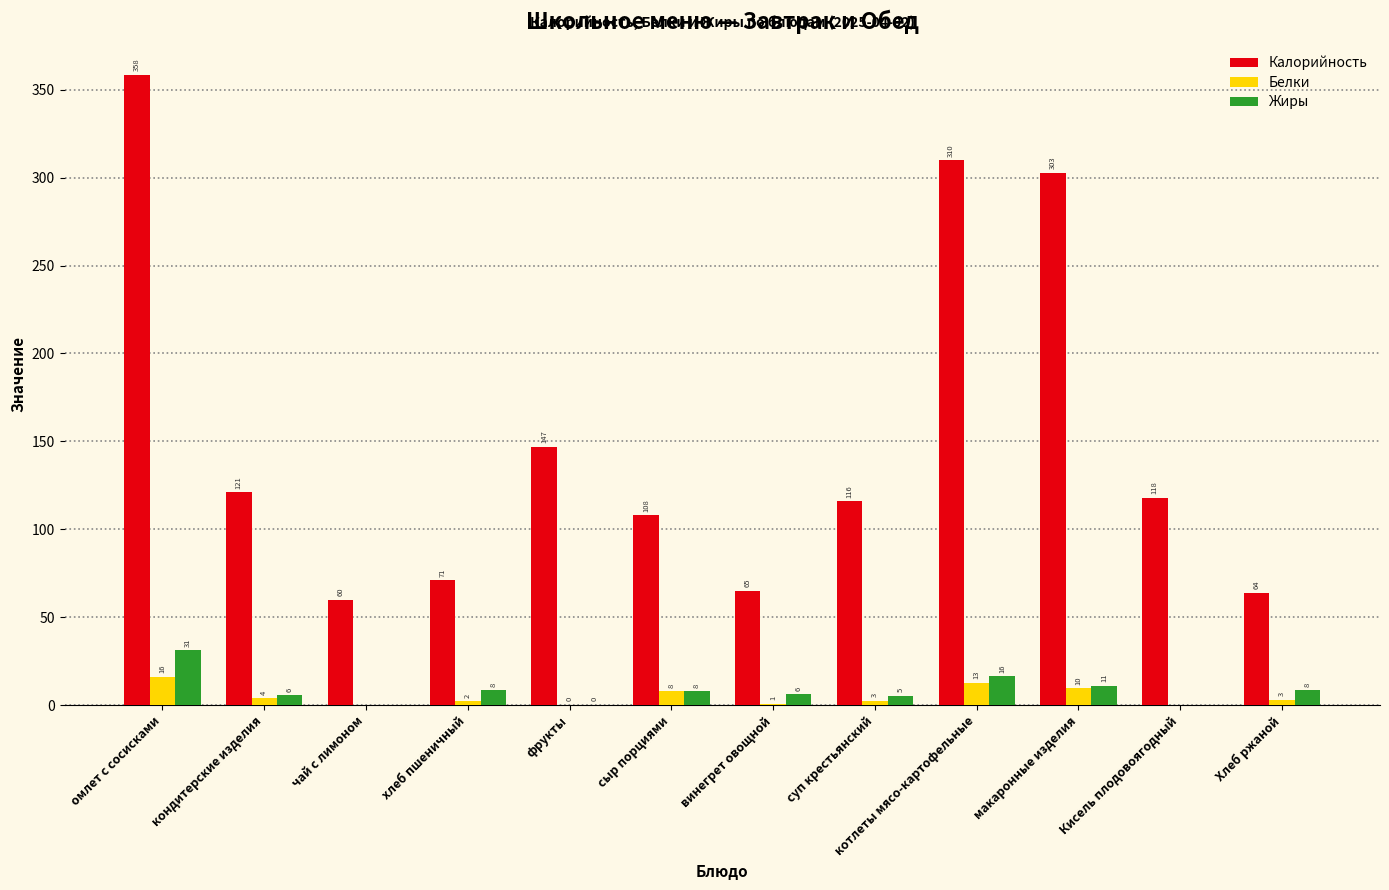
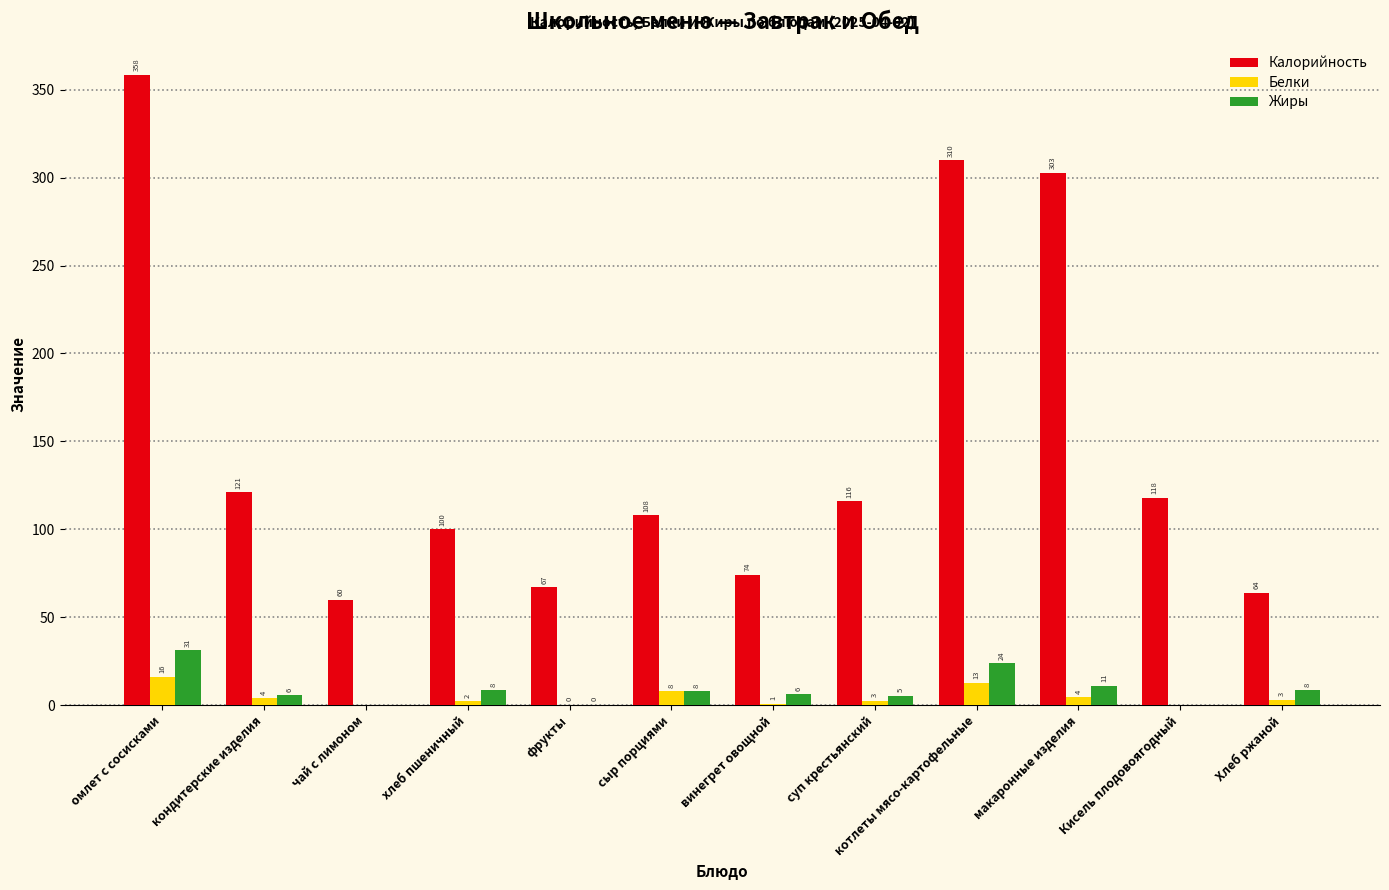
Калорийность, хлеб пшеничный: 71 -> 100
Калорийность, фрукты: 147 -> 67
Калорийность, винегрет овощной: 65 -> 74
Жиры, котлеты мясо-картофельные: 16 -> 24
Белки, макаронные изделия: 10 -> 4
